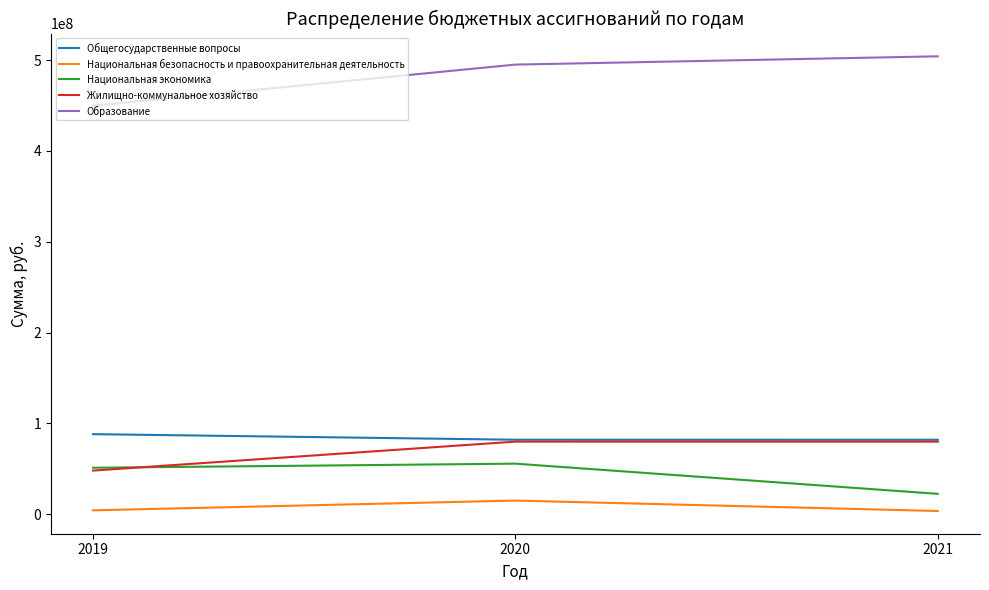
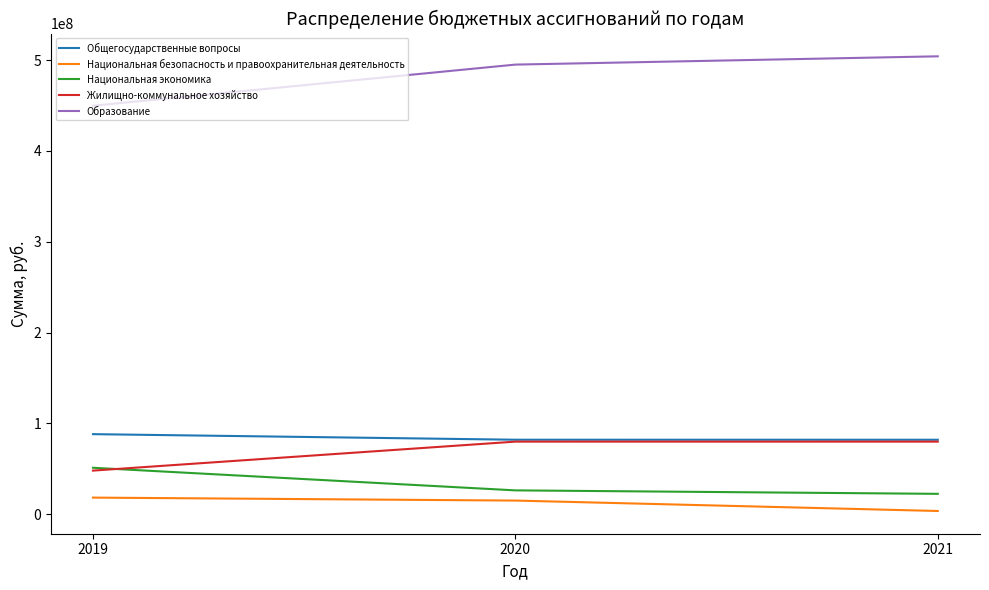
Национальная безопасность и правоохранительная деятельность, 2019: 0 -> 20000000
Национальная экономика, 2020: 60000000 -> 30000000
